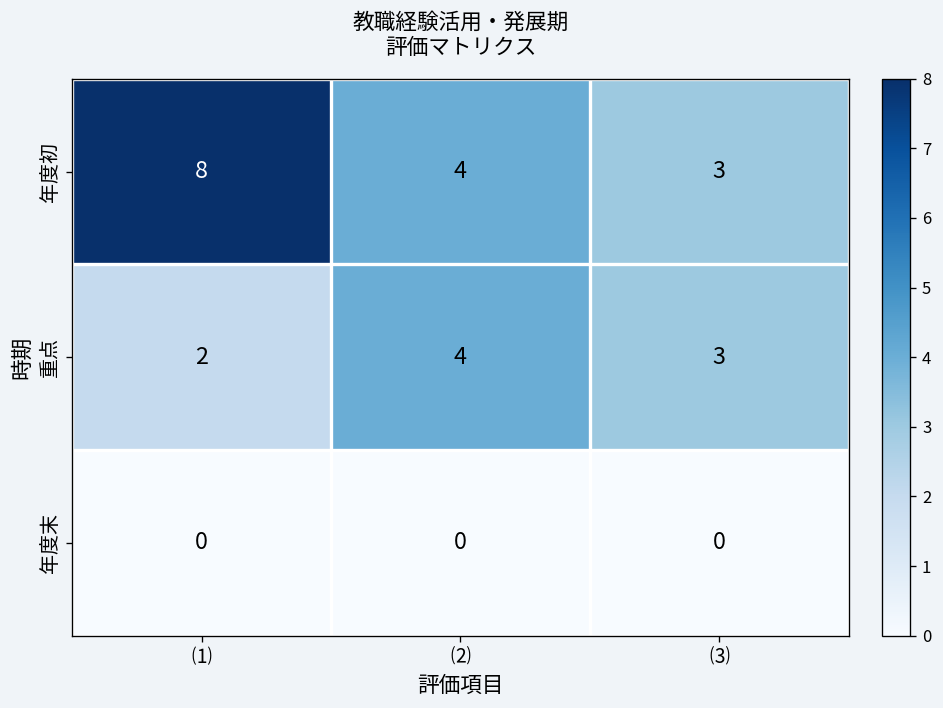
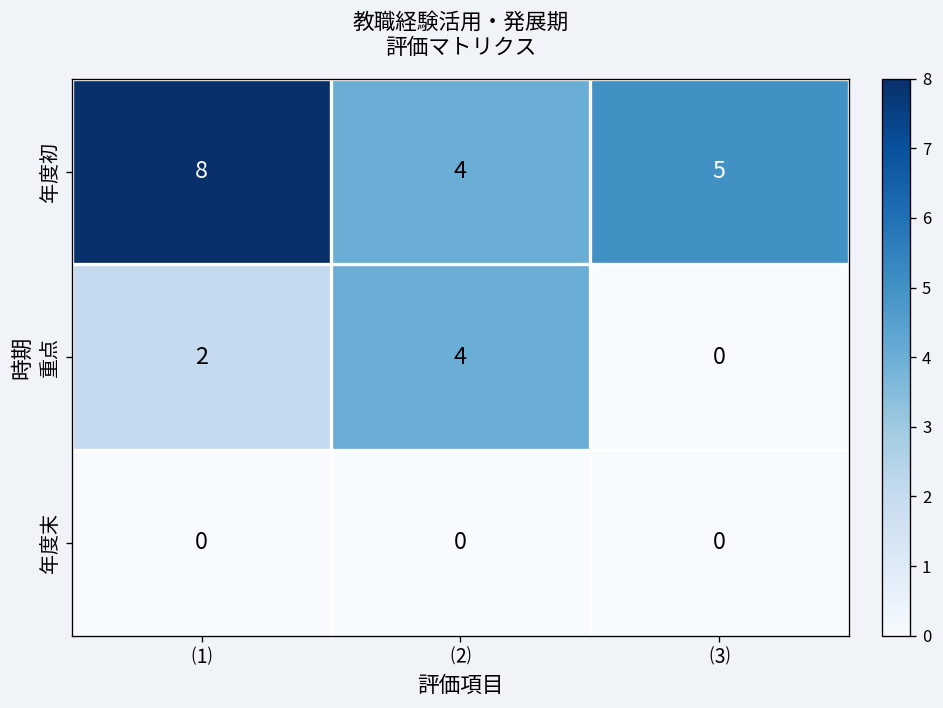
年度初, ⑶: 3 -> 5
重点, ⑶: 3 -> 0
